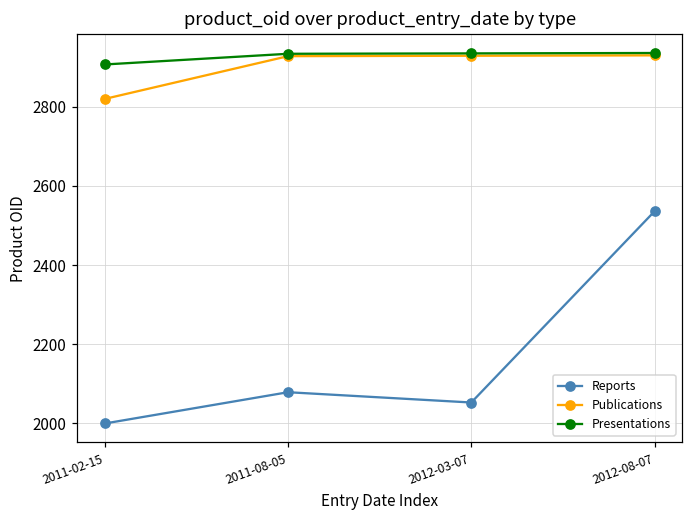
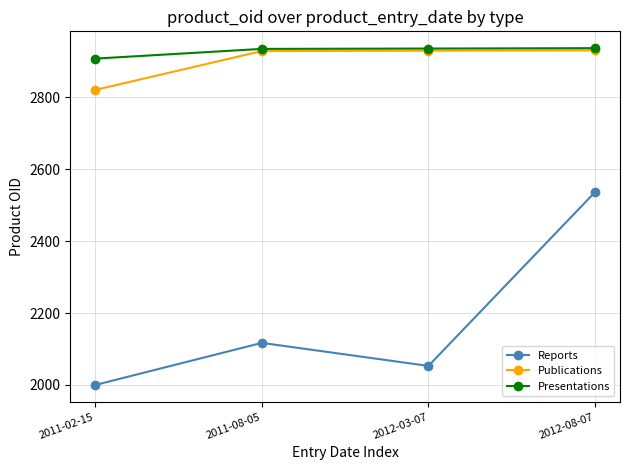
Reports, 2011-08-05: 2080 -> 2120
